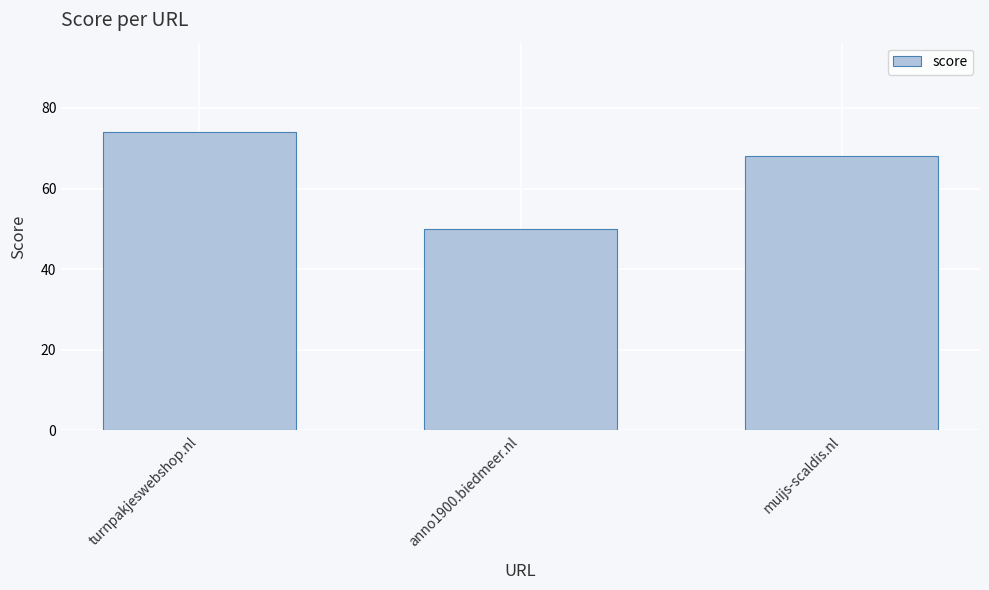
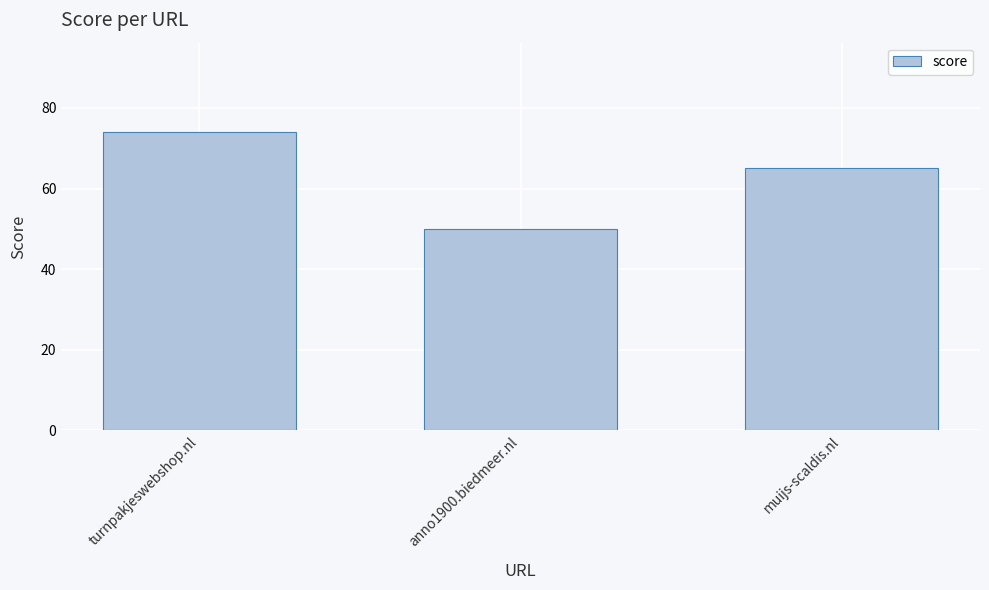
muijs-scaldis.nl: 68 -> 65
